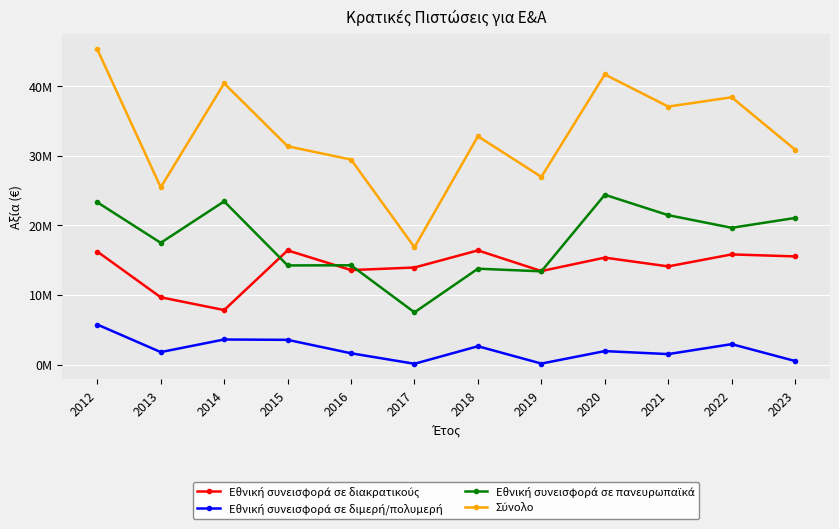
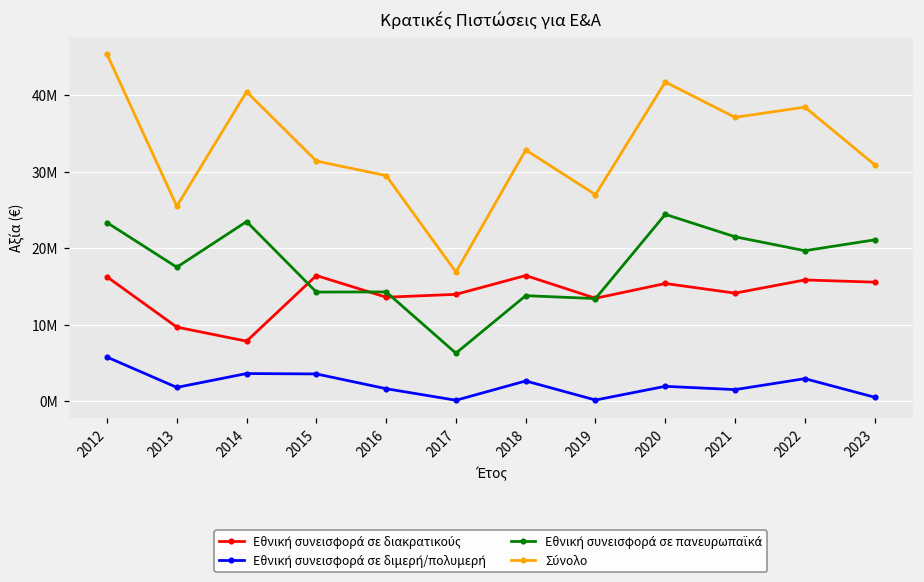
Εθνική συνεισφορά σε πανευρωπαϊκά, 2017: 8000000 -> 6000000
